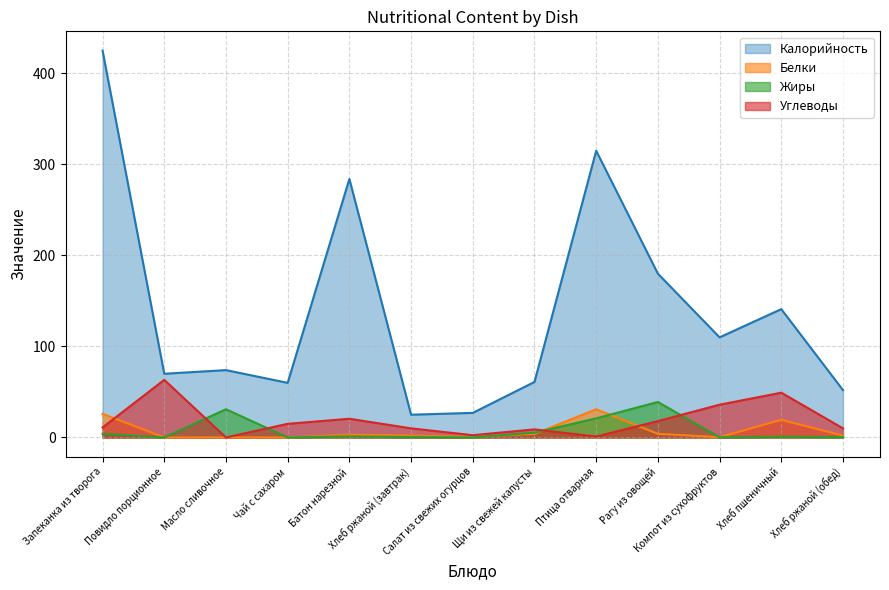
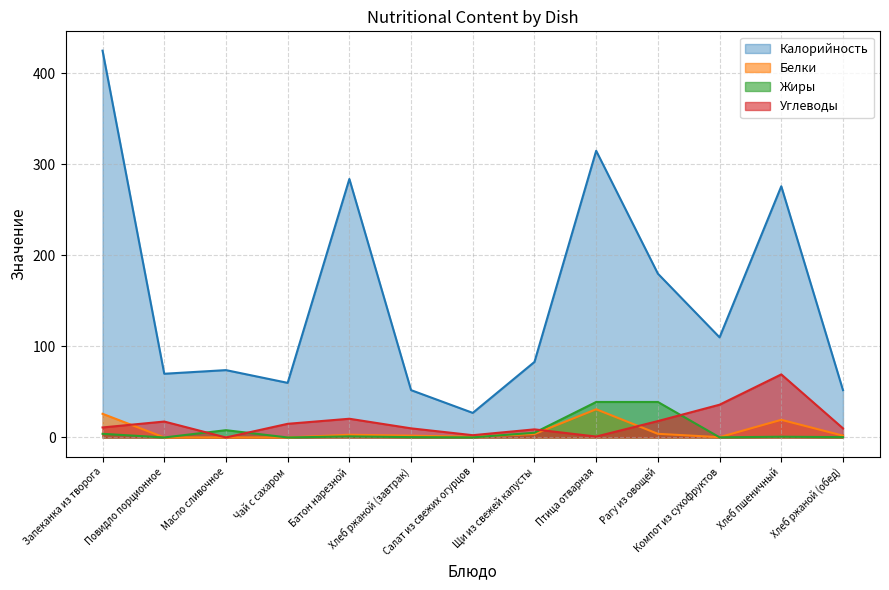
Углеводы, Повидло порционное: 60 -> 20
Жиры, Масло сливочное: 30 -> 10
Калорийность, Хлеб ржаной (завтрак): 30 -> 50
Калорийность, Щи из свежей капусты: 60 -> 80
Жиры, Птица отварная: 20 -> 40
Калорийность, Хлеб пшеничный: 140 -> 280
Углеводы, Хлеб пшеничный: 50 -> 70
